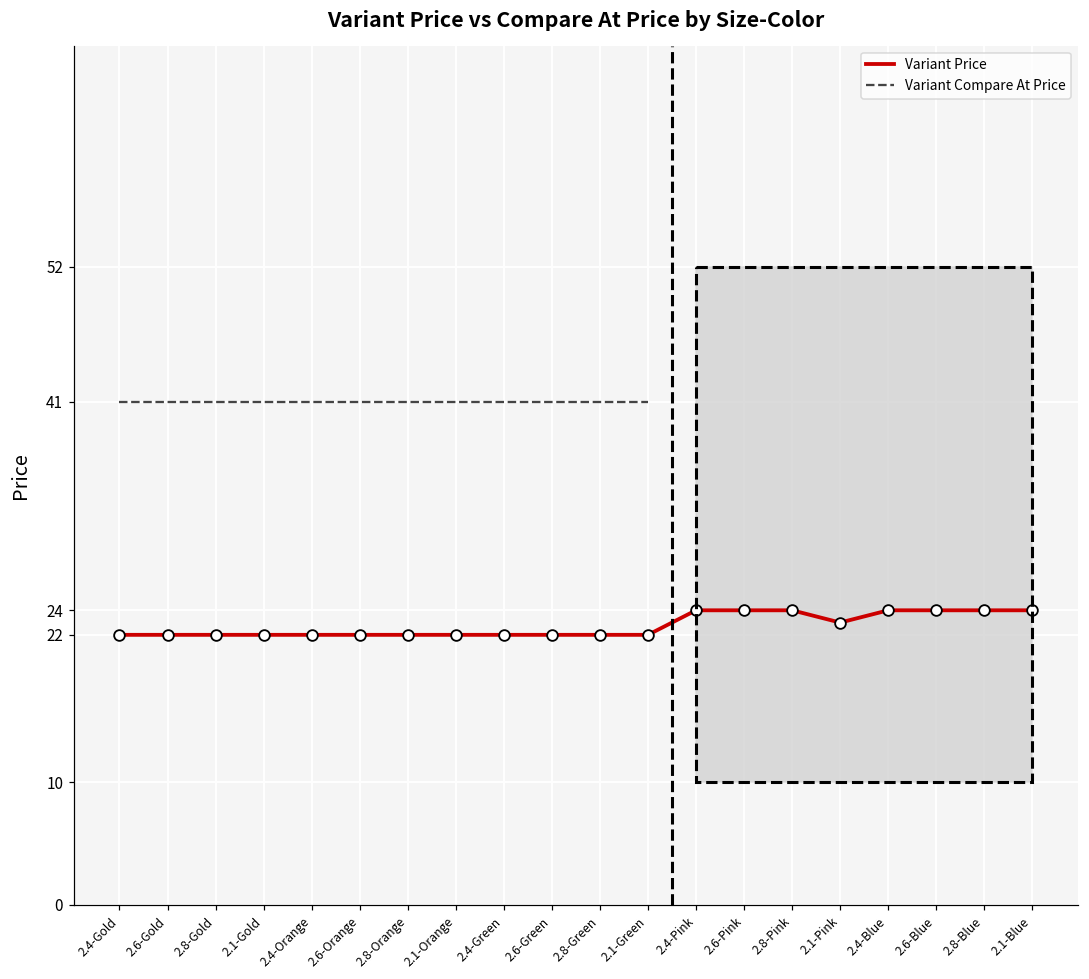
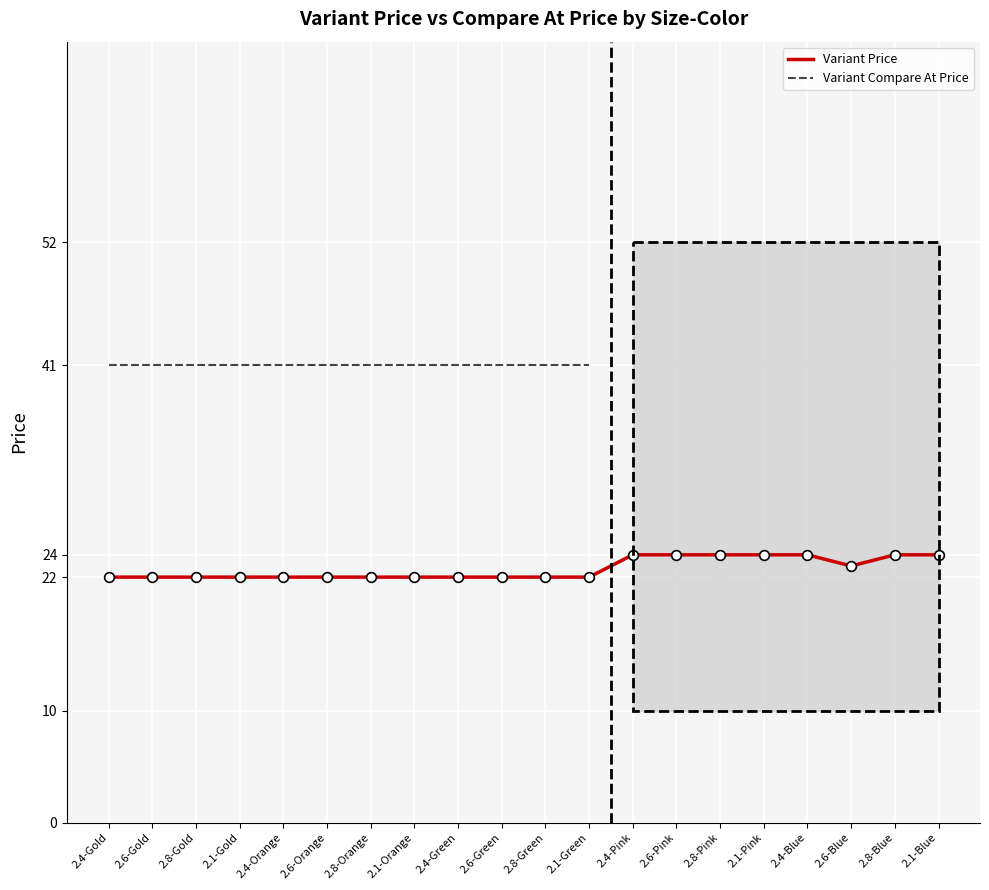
Variant Price, 2.1-Pink: 23 -> 24
Variant Price, 2.6-Blue: 24 -> 23
